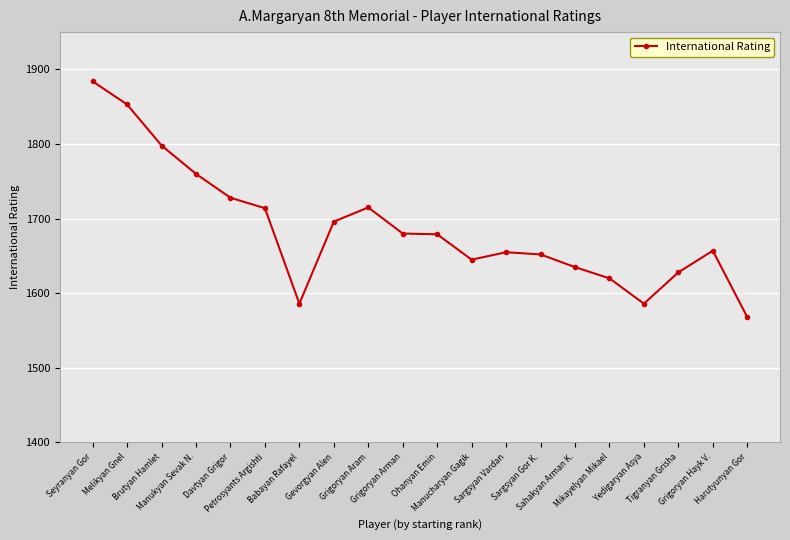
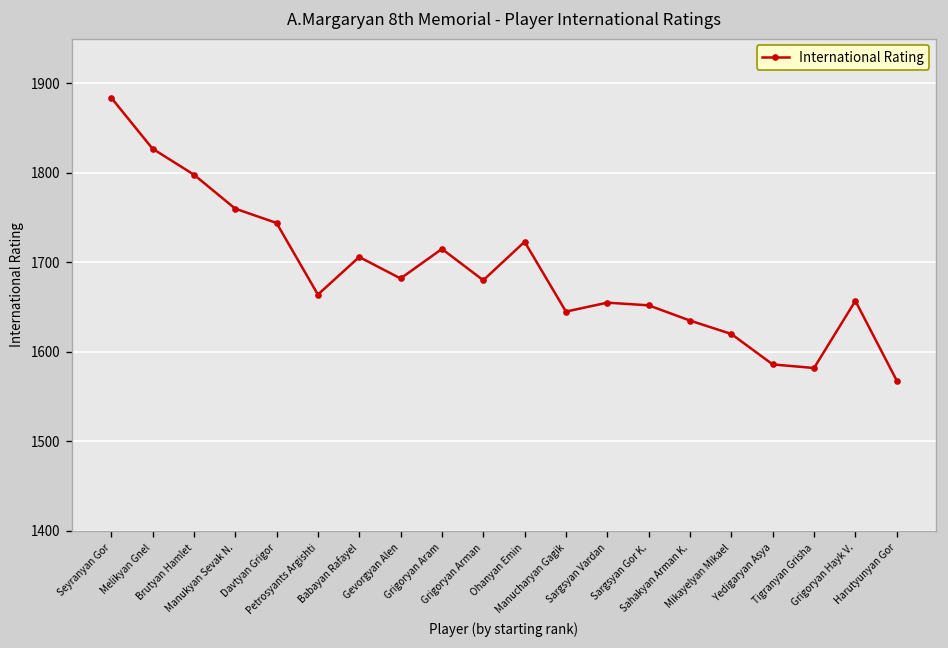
Melikyan Gnel: 1850 -> 1830
Davtyan Grigor: 1730 -> 1740
Petrosyants Argishti: 1710 -> 1660
Babayan Rafayel: 1590 -> 1710
Gevorgyan Alen: 1700 -> 1680
Ohanyan Emin: 1680 -> 1720
Tigranyan Grisha: 1630 -> 1580
